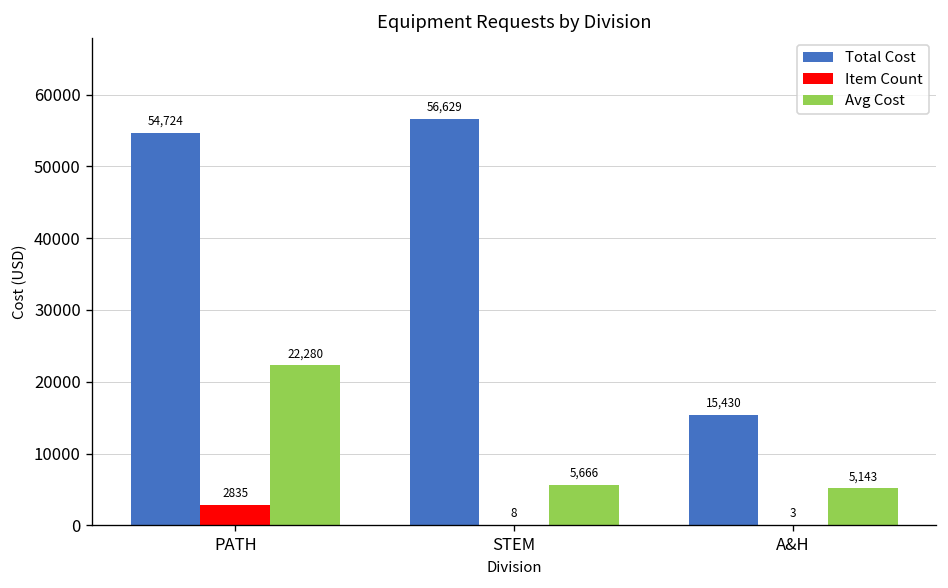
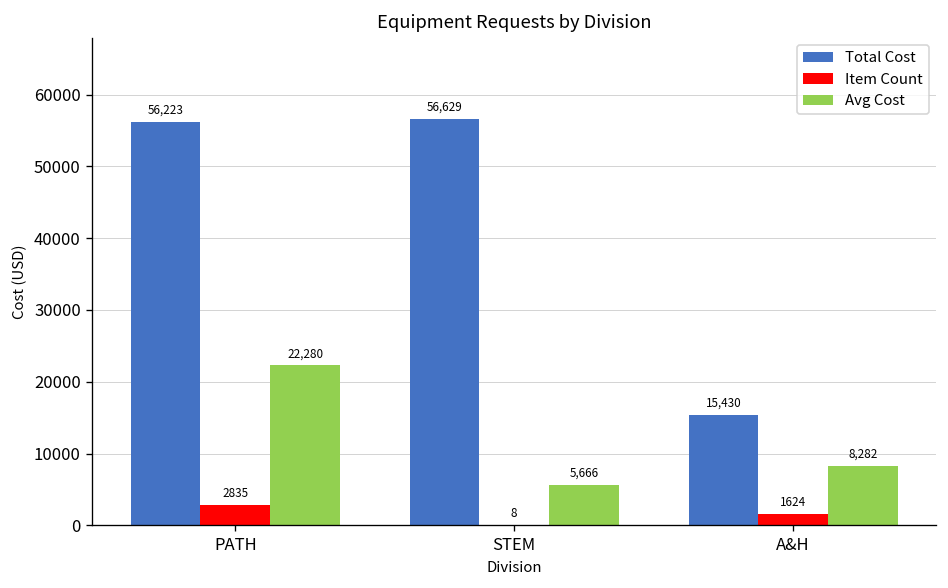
Total Cost, PATH: 54,724 -> 56,223
Item Count, A&H: 3 -> 1624
Avg Cost, A&H: 5,143 -> 8,282
